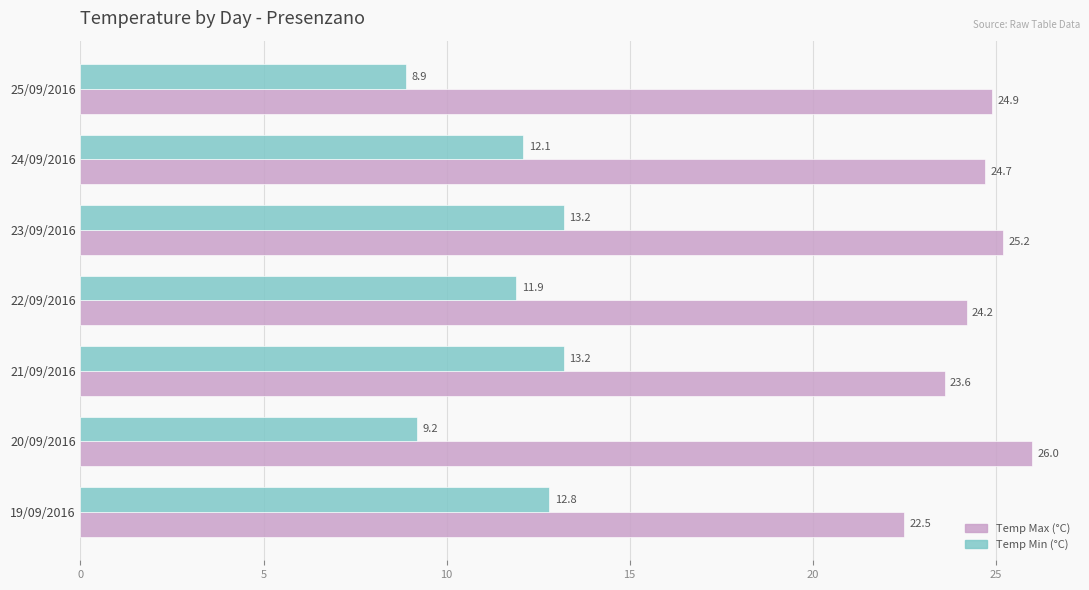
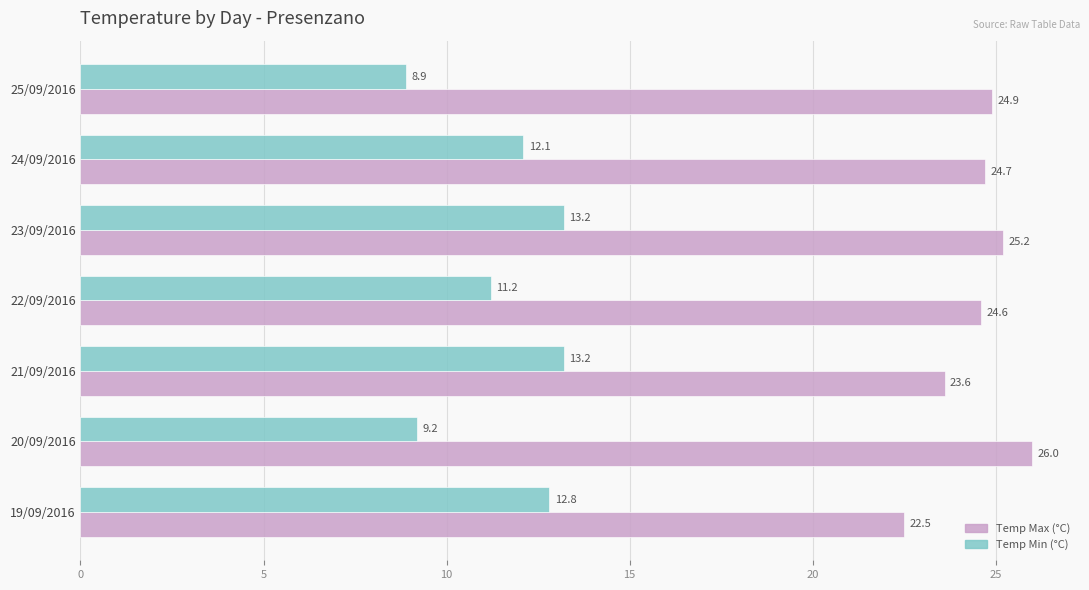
Temp Min (°C), 22/09/2016: 11.9 -> 11.2
Temp Max (°C), 22/09/2016: 24.2 -> 24.6
